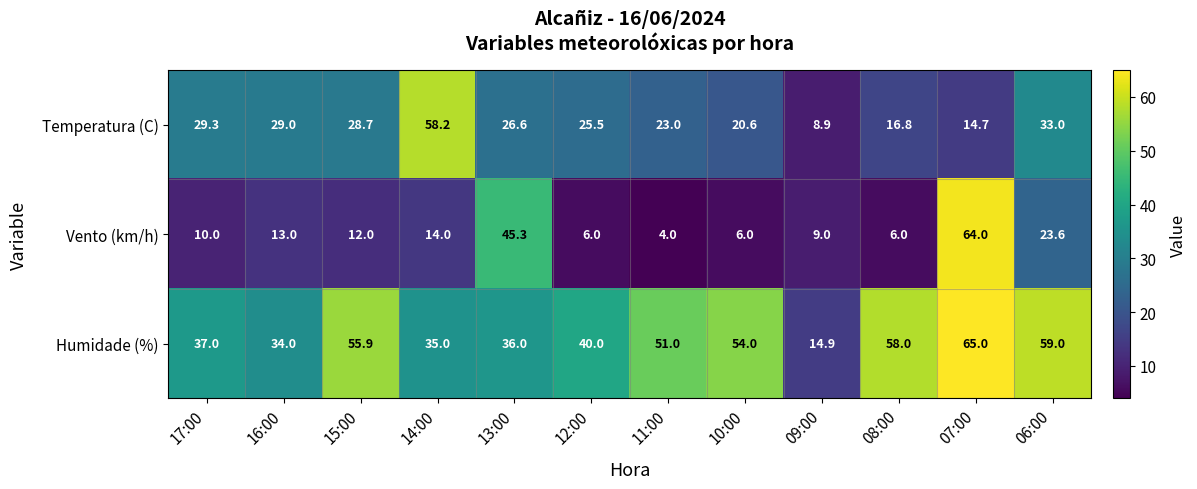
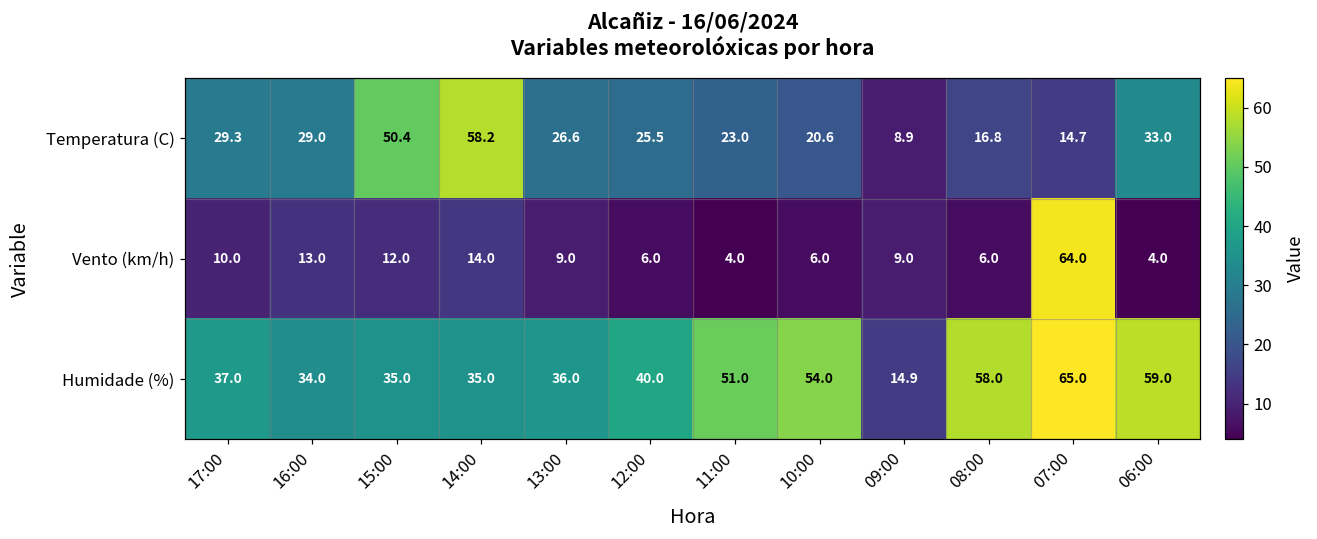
Temperatura (C), 15:00: 28.7 -> 50.4
Vento (km/h), 13:00: 45.3 -> 9.0
Vento (km/h), 06:00: 23.6 -> 4.0
Humidade (%), 15:00: 55.9 -> 35.0
